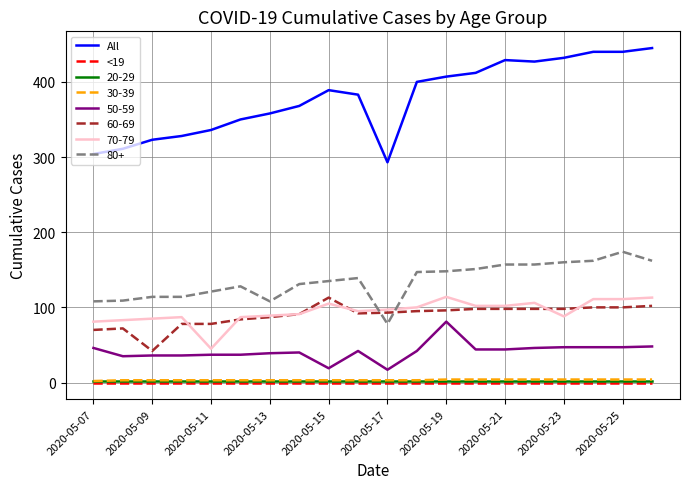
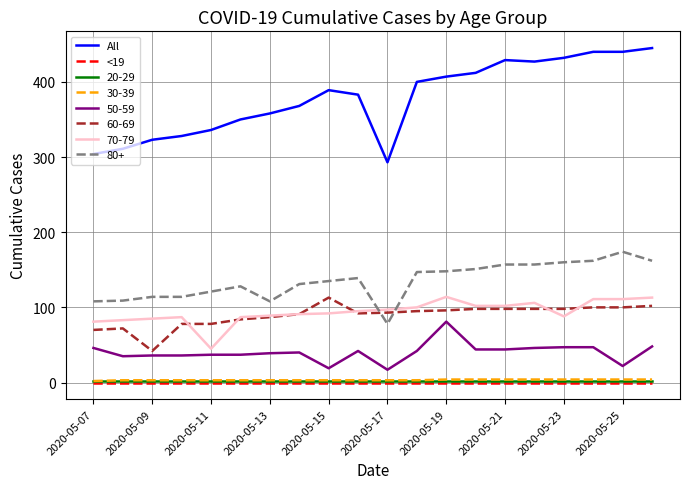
70-79, 2020-05-15: 110 -> 90
50-59, 2020-05-25: 50 -> 20
